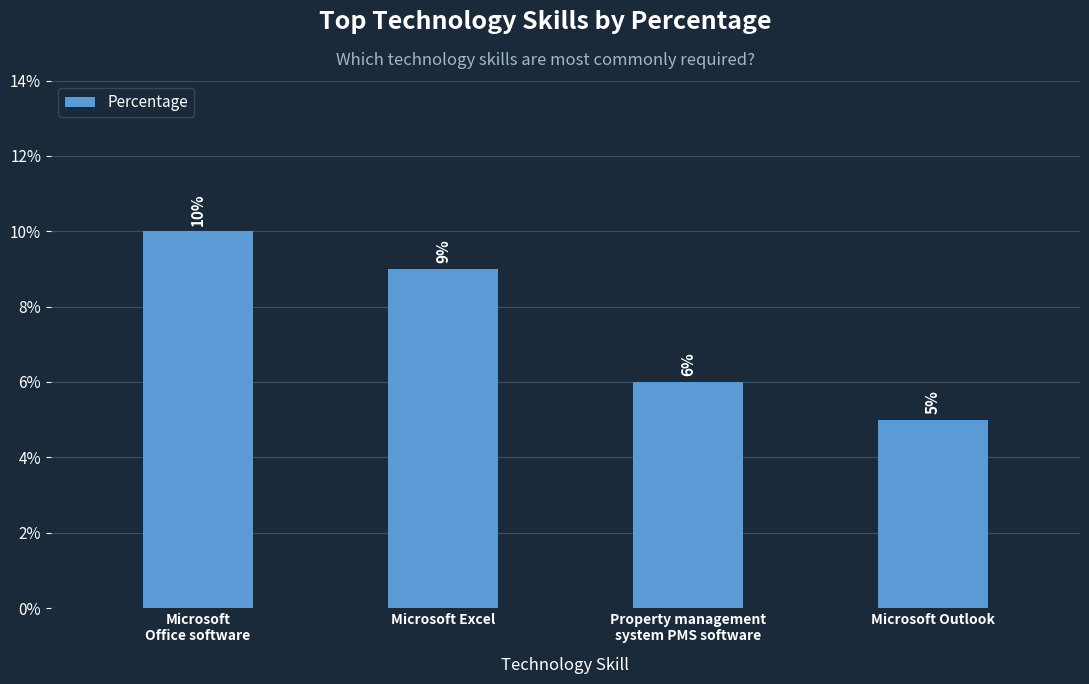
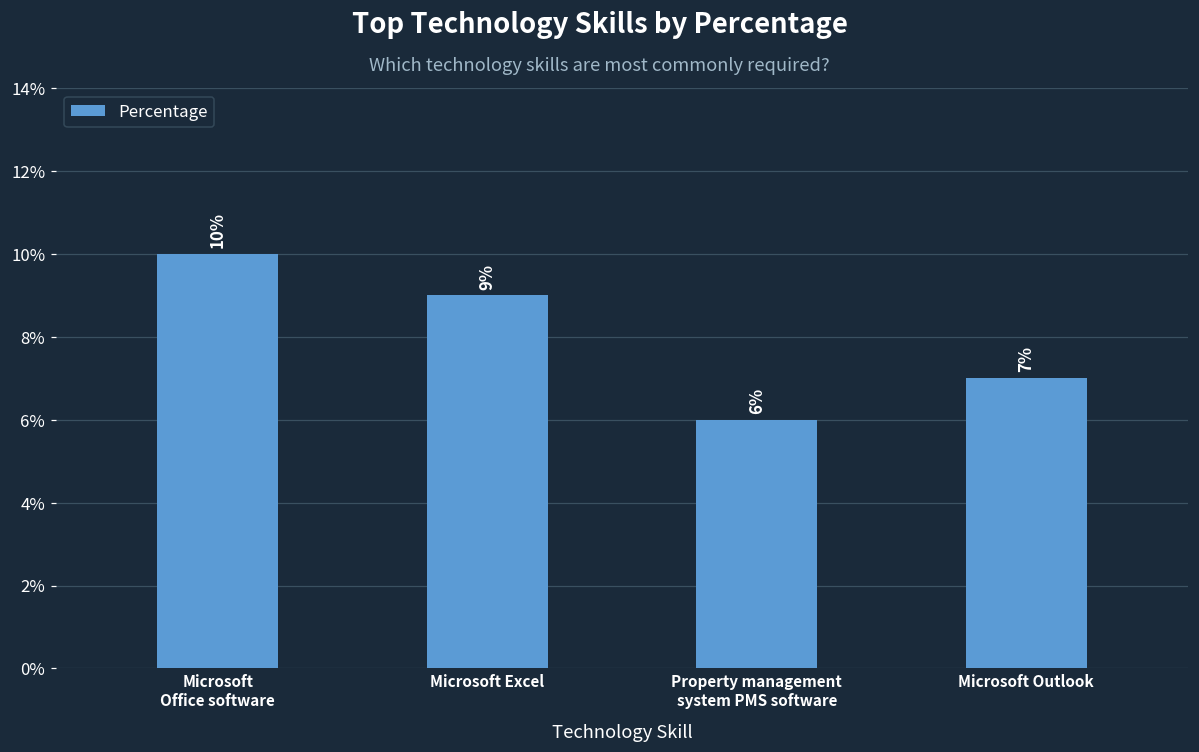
Microsoft Outlook: 5% -> 7%
